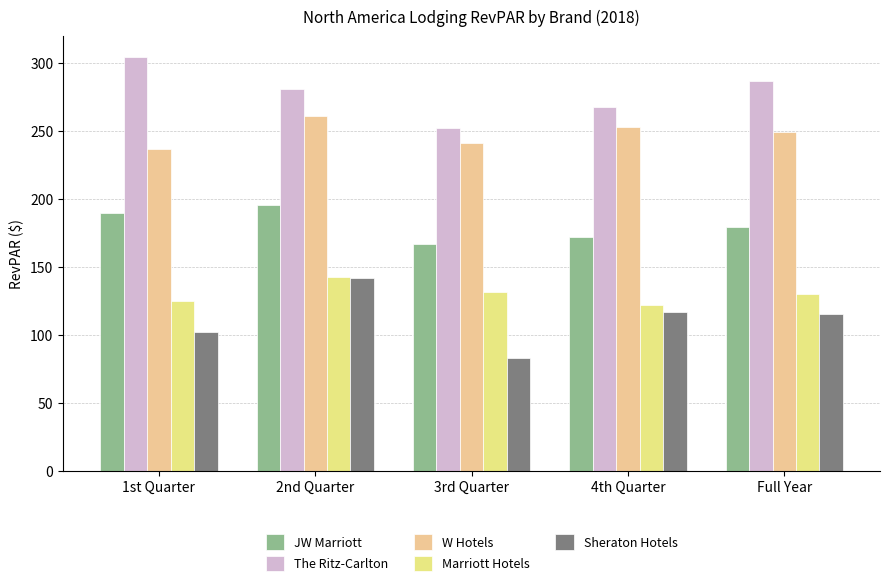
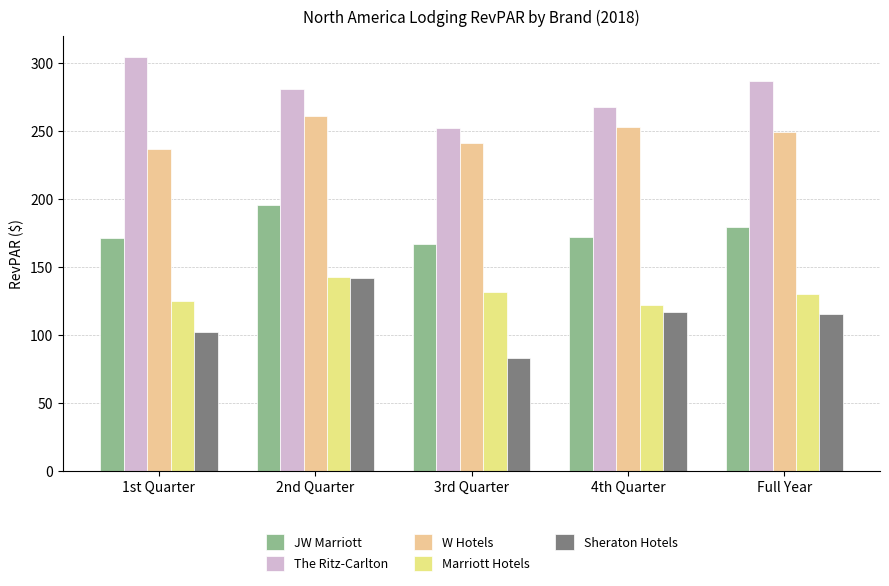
JW Marriott, 1st Quarter: 190 -> 171
